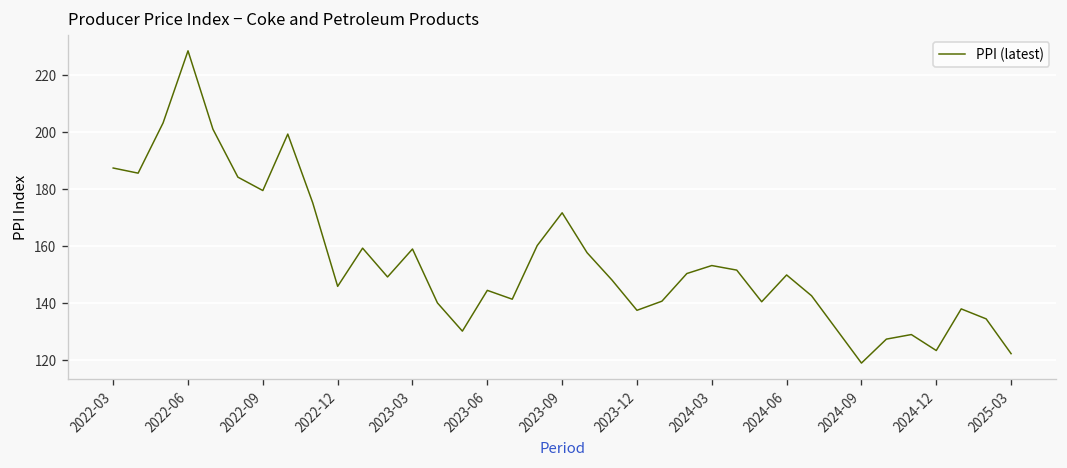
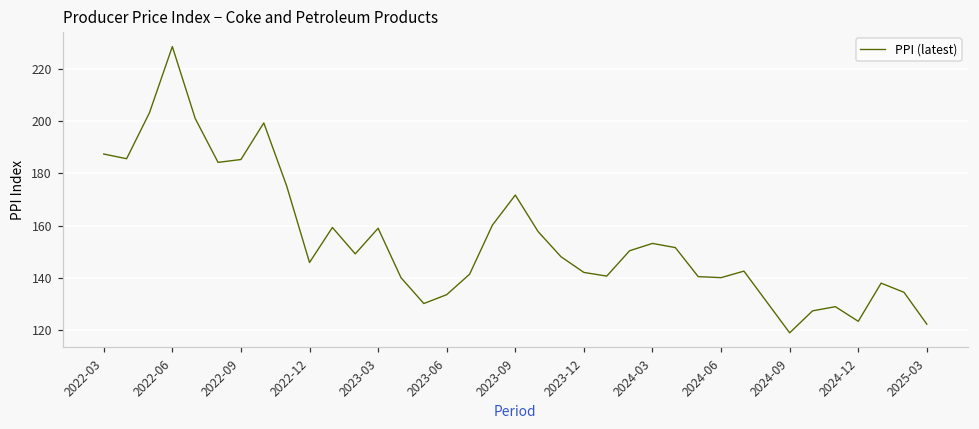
2022-09: 180 -> 185
2023-06: 145 -> 134
2023-12: 138 -> 142
2024-06: 150 -> 140
